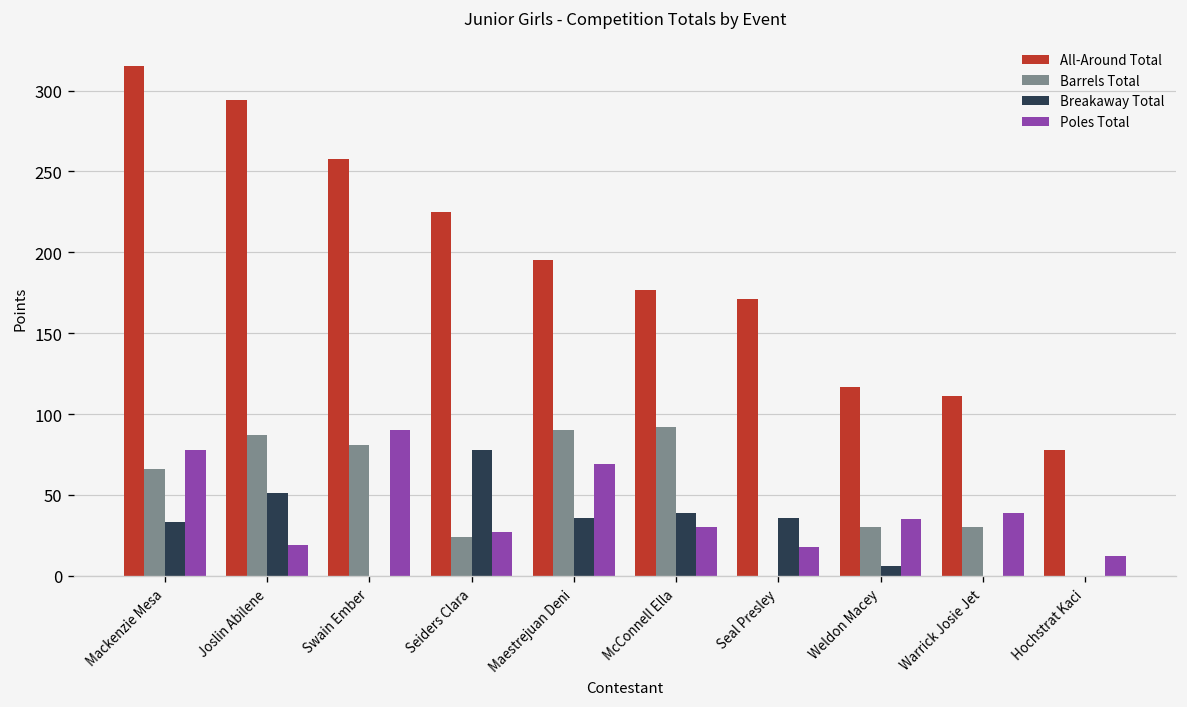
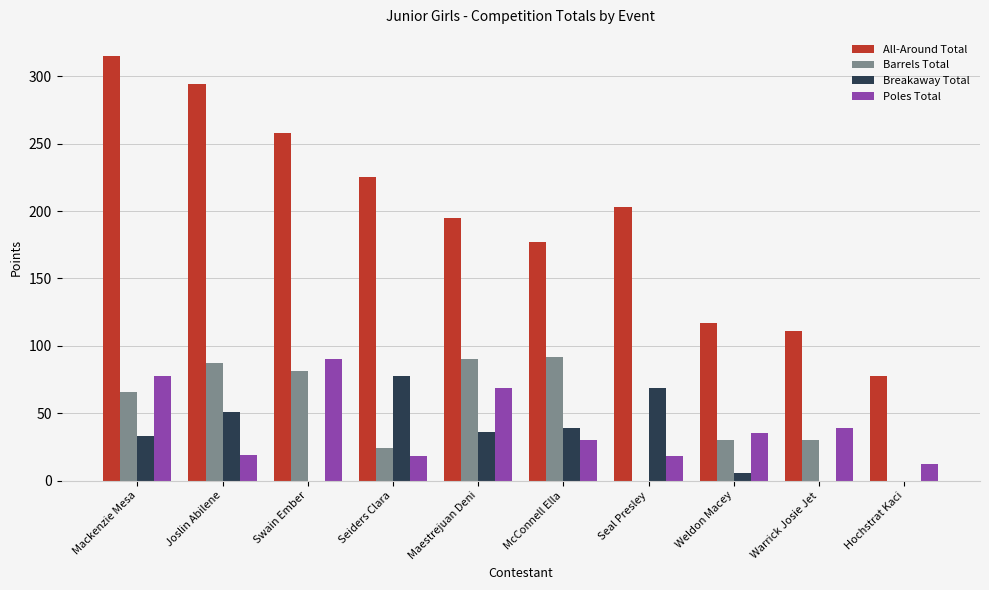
Poles Total, Seiders Clara: 27 -> 18
All-Around Total, Seal Presley: 171 -> 203
Breakaway Total, Seal Presley: 36 -> 69
